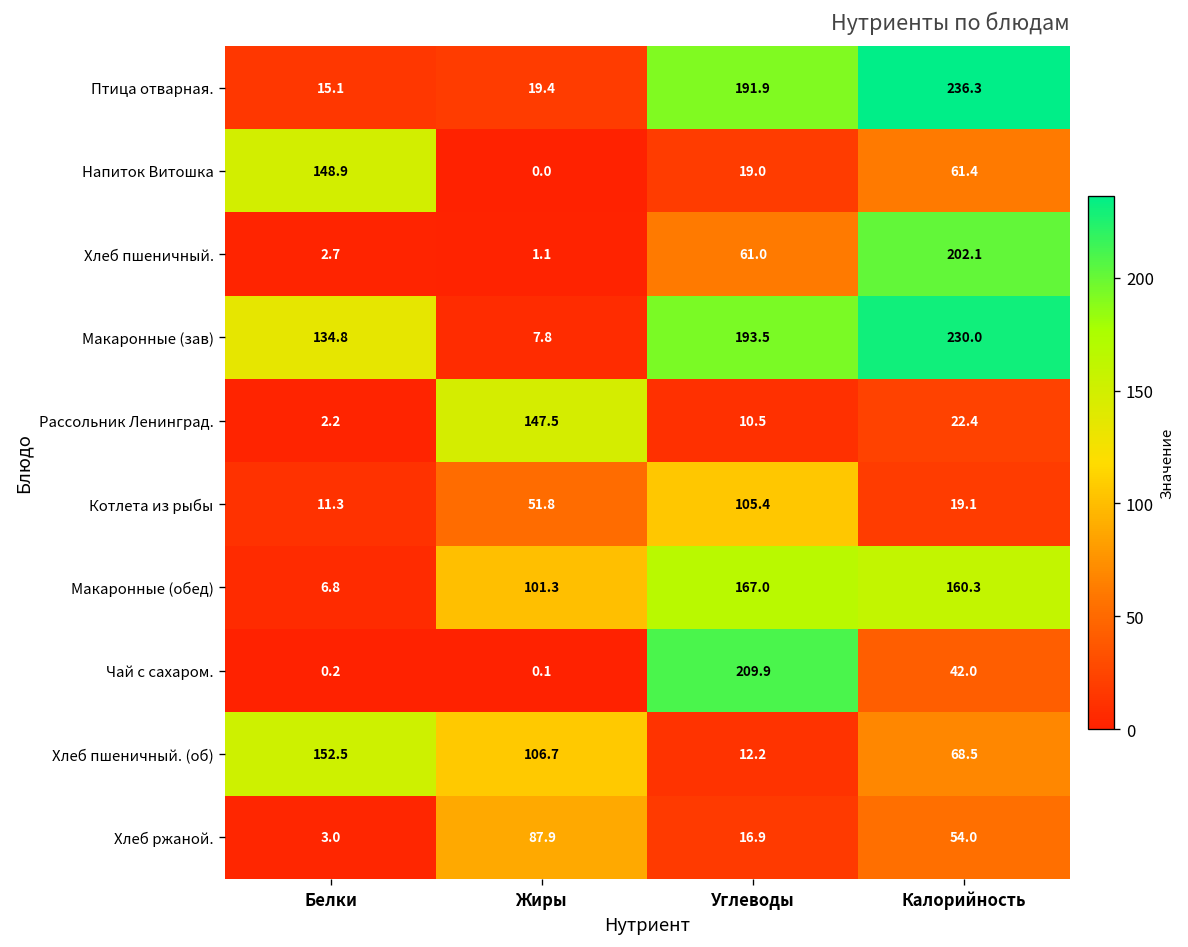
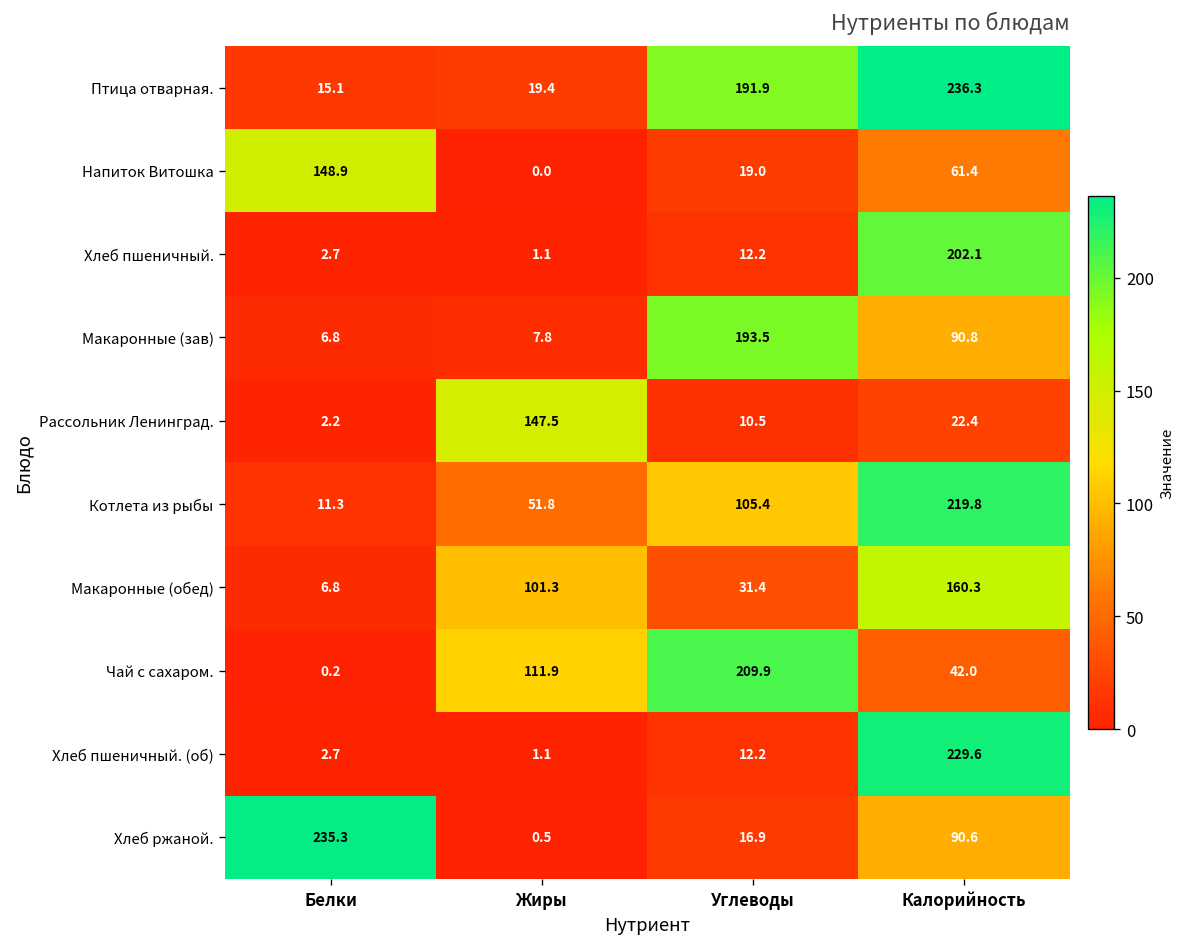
Хлеб пшеничный., Углеводы: 61.0 -> 12.2
Макаронные (зав), Белки: 134.8 -> 6.8
Макаронные (зав), Калорийность: 230.0 -> 90.8
Котлета из рыбы, Калорийность: 19.1 -> 219.8
Макаронные (обед), Углеводы: 167.0 -> 31.4
Чай с сахаром., Жиры: 0.1 -> 111.9
Хлеб пшеничный. (об), Белки: 152.5 -> 2.7
Хлеб пшеничный. (об), Жиры: 106.7 -> 1.1
Хлеб пшеничный. (об), Калорийность: 68.5 -> 229.6
Хлеб ржаной., Белки: 3.0 -> 235.3
Хлеб ржаной., Жиры: 87.9 -> 0.5
Хлеб ржаной., Калорийность: 54.0 -> 90.6
